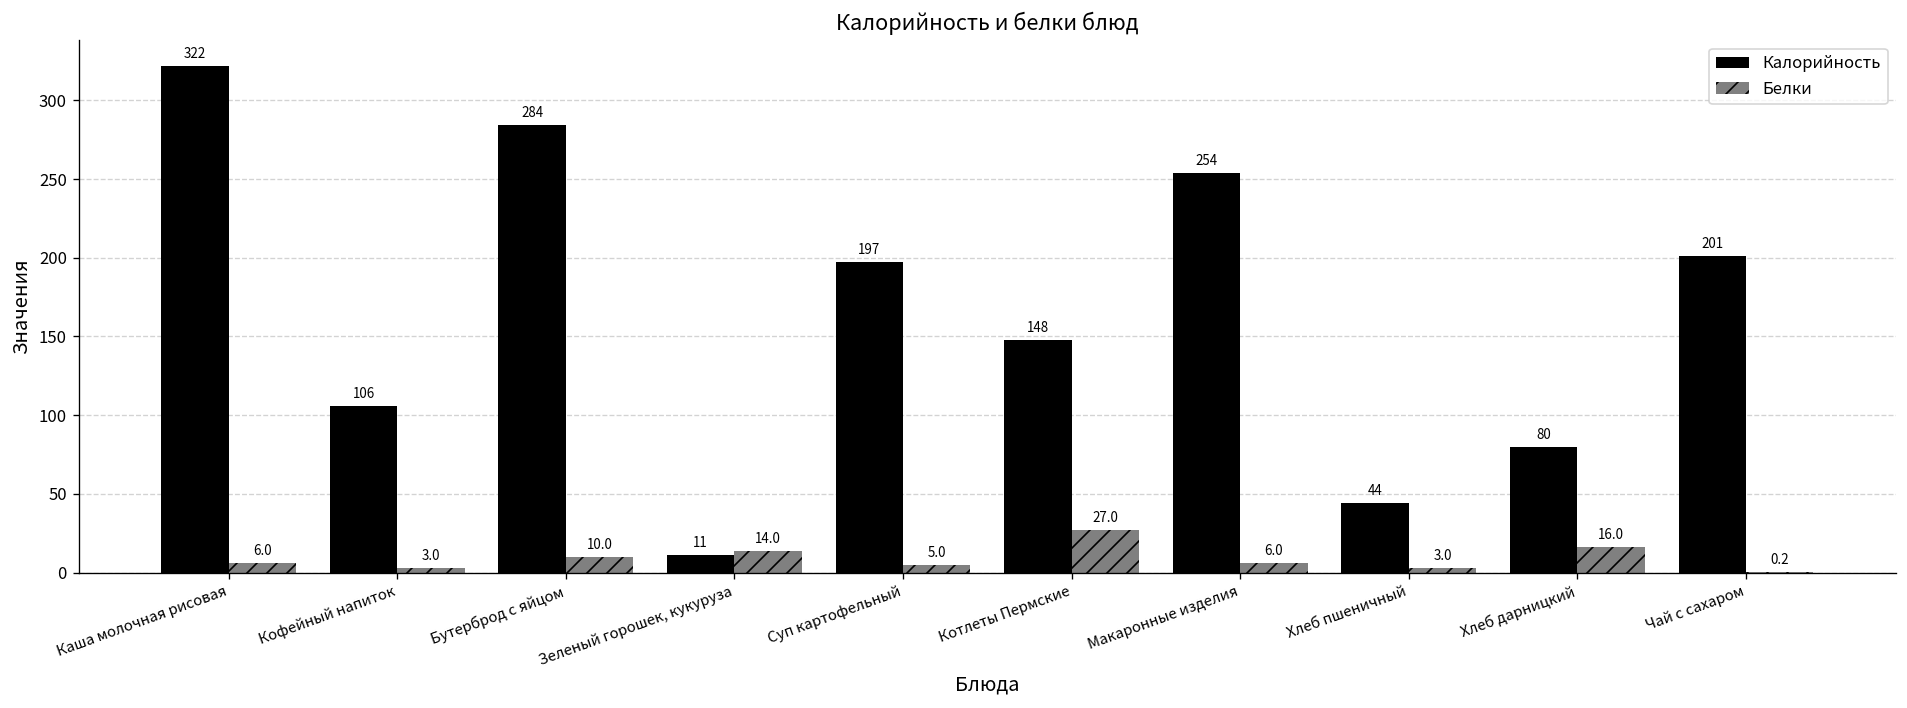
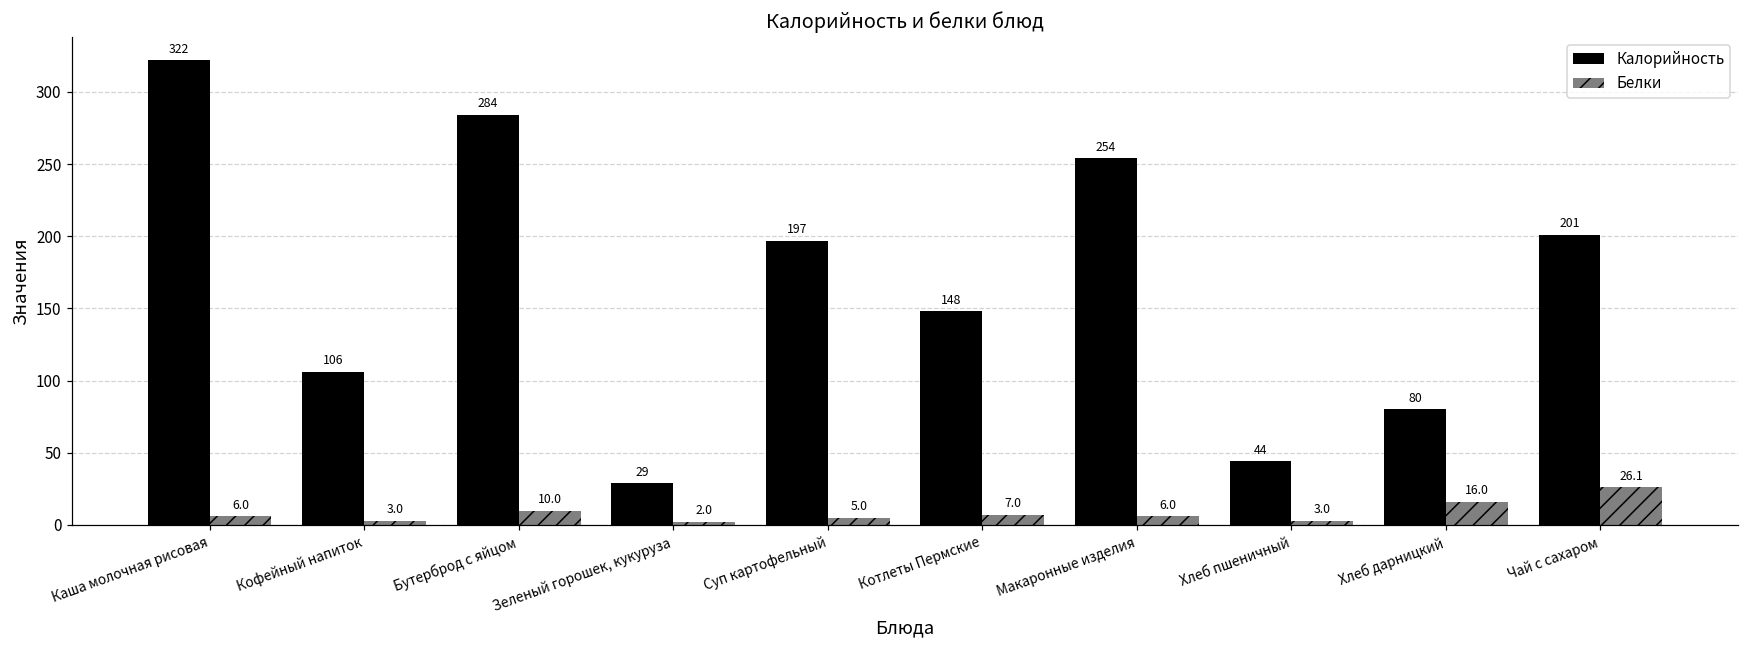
Калорийность, Зеленый горошек, кукуруза: 11 -> 29
Белки, Зеленый горошек, кукуруза: 14.0 -> 2.0
Белки, Котлеты Пермские: 27.0 -> 7.0
Белки, Чай с сахаром: 0.2 -> 26.1
